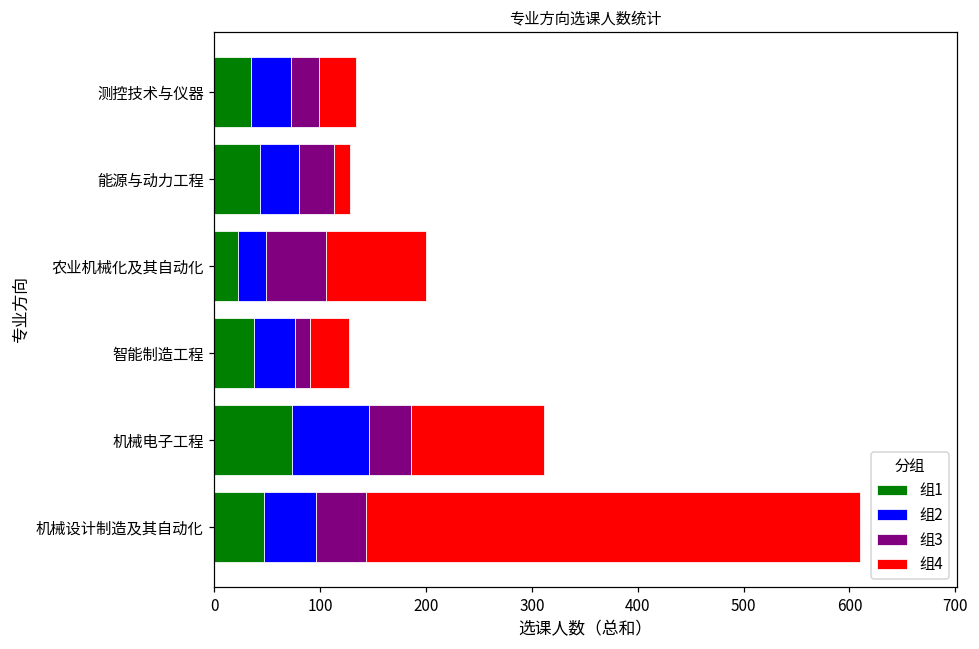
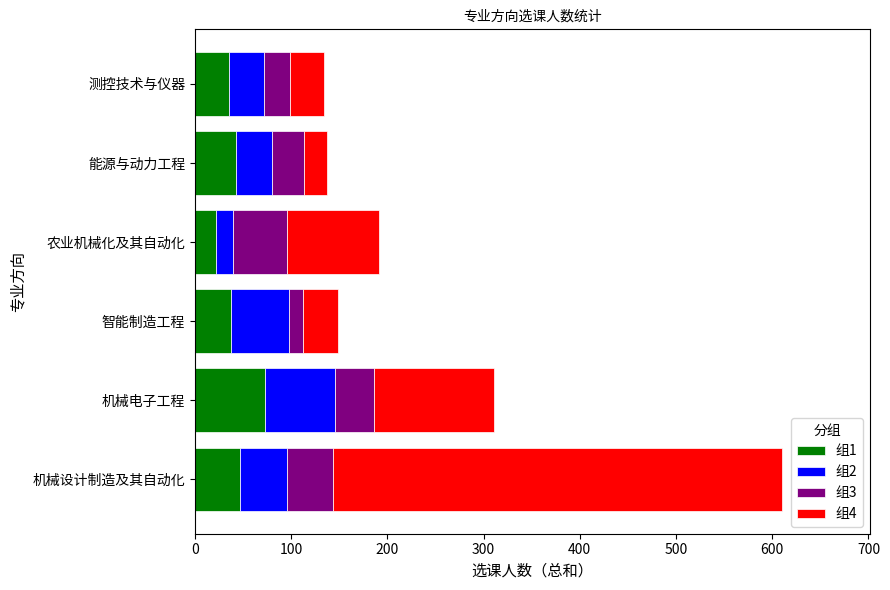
组4, 能源与动力工程: 15 -> 24
组2, 农业机械化及其自动化: 30 -> 20
组2, 智能制造工程: 40 -> 60
